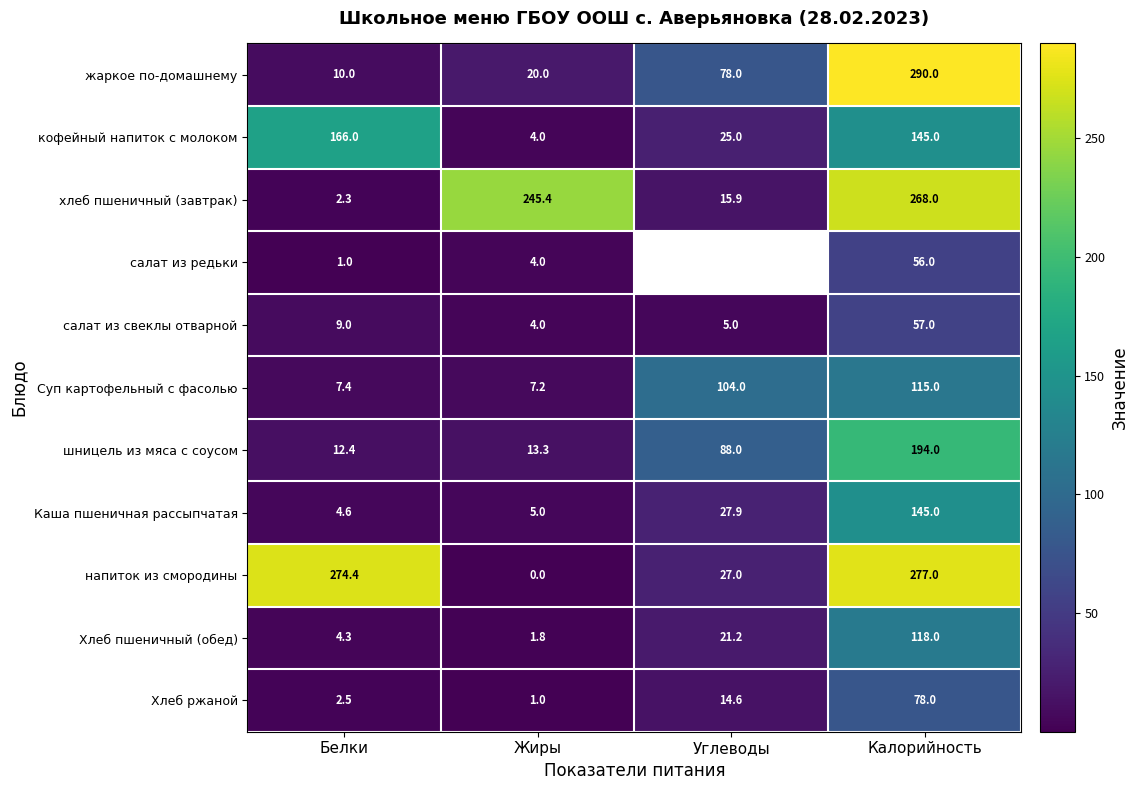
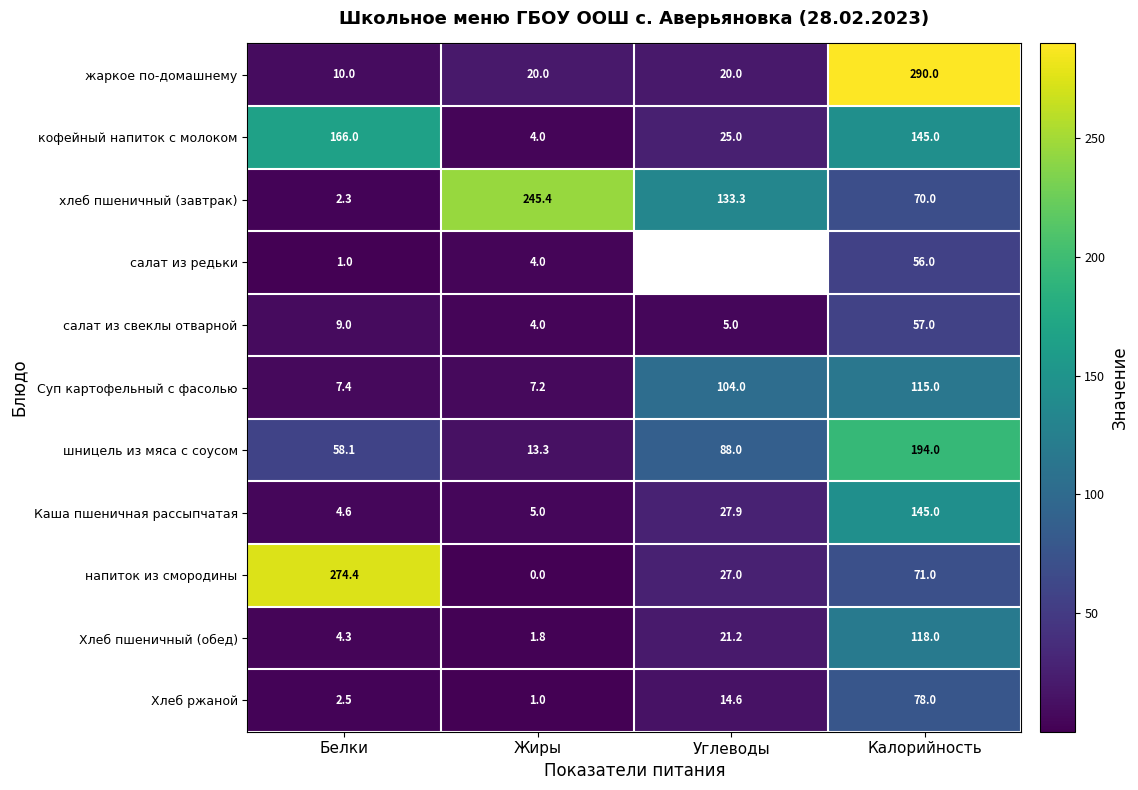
жаркое по-домашнему, Углеводы: 78.0 -> 20.0
хлеб пшеничный (завтрак), Углеводы: 15.9 -> 133.3
хлеб пшеничный (завтрак), Калорийность: 268.0 -> 70.0
шницель из мяса с соусом, Белки: 12.4 -> 58.1
напиток из смородины, Калорийность: 277.0 -> 71.0
